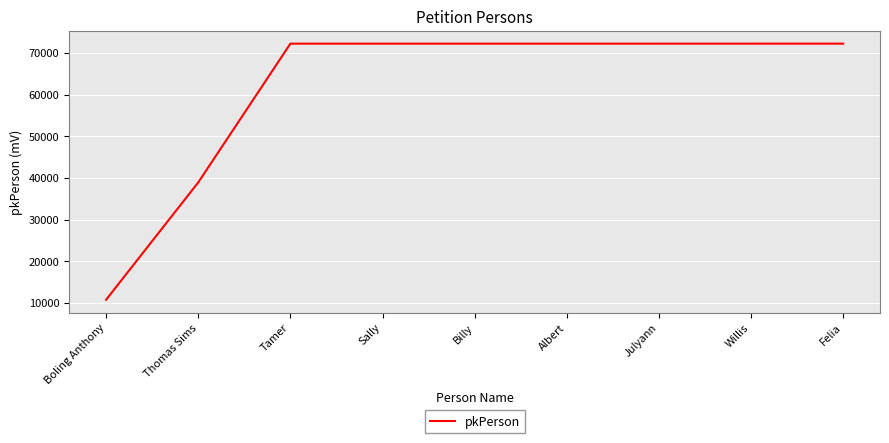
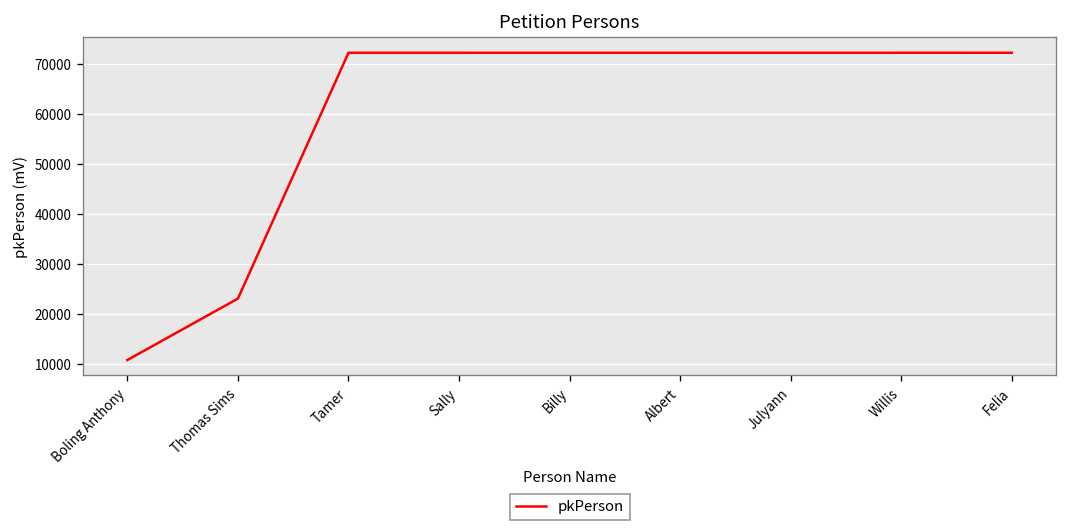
Thomas Sims: 39000 -> 23000
